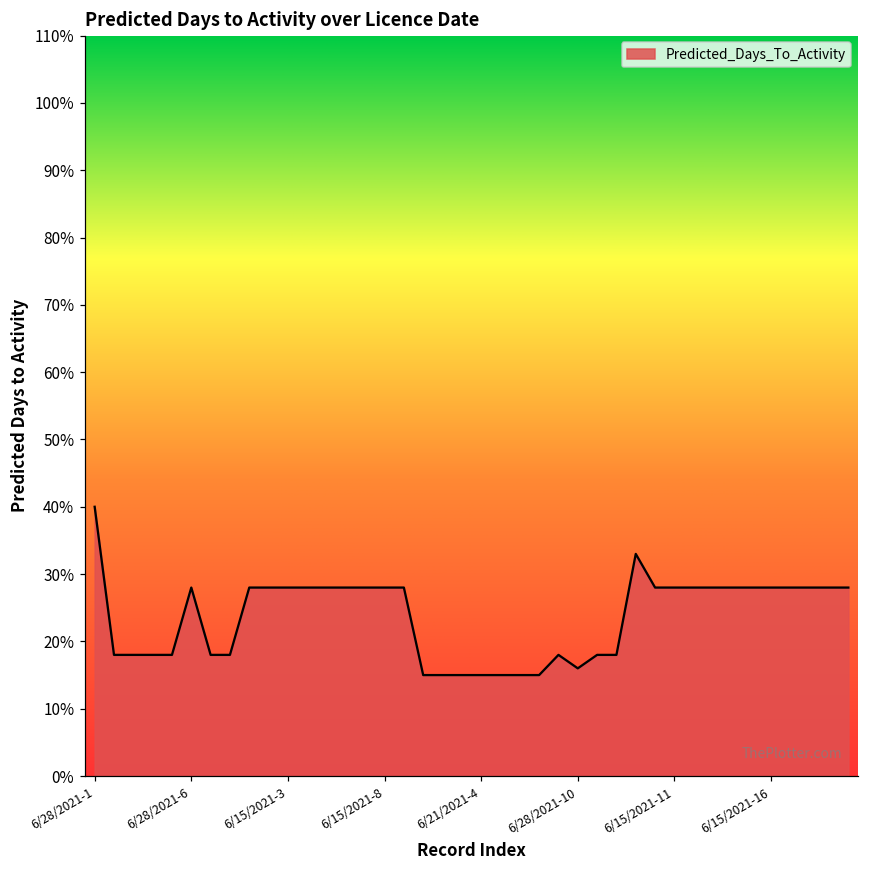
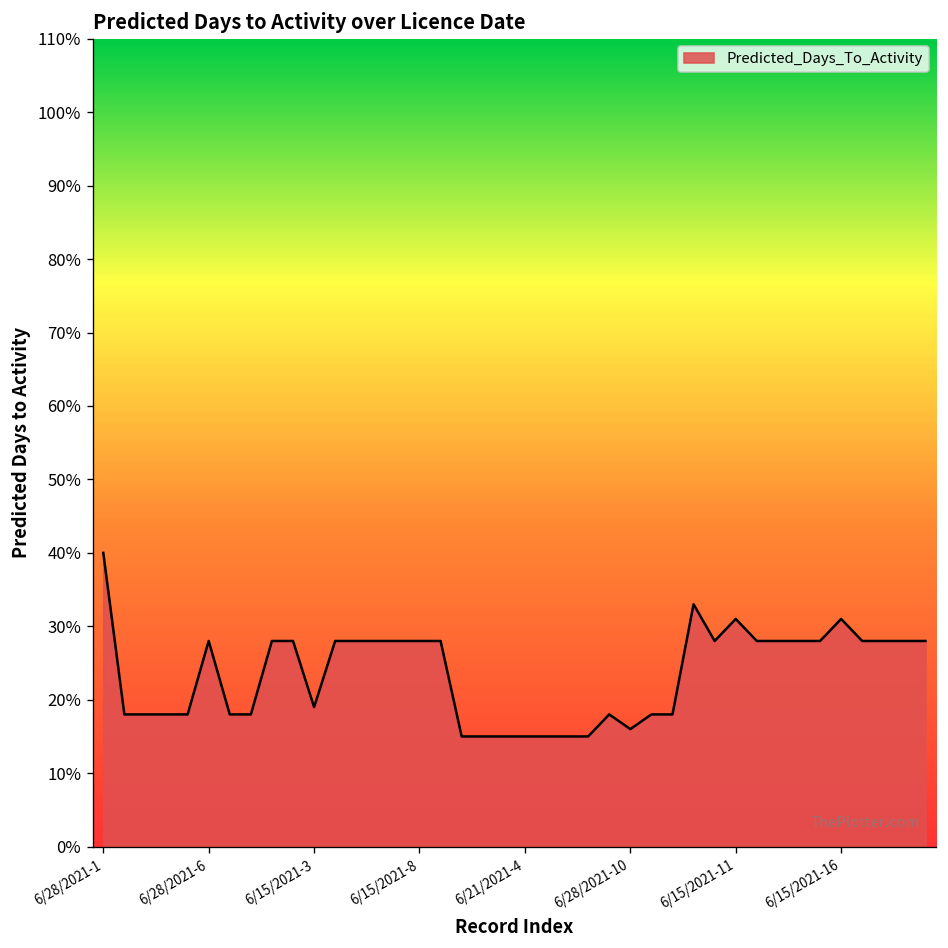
6/15/2021-3: 28% -> 19%
6/15/2021-11: 28% -> 31%
6/15/2021-16: 28% -> 31%
